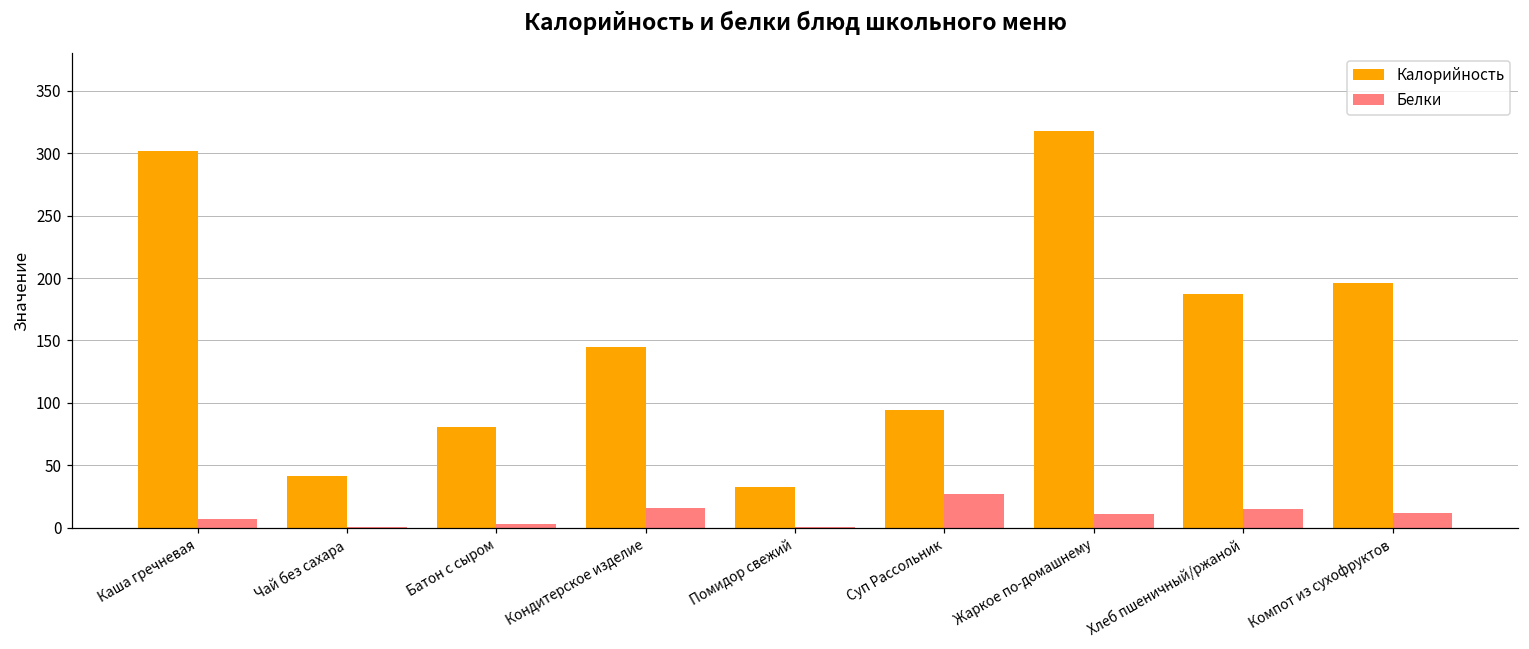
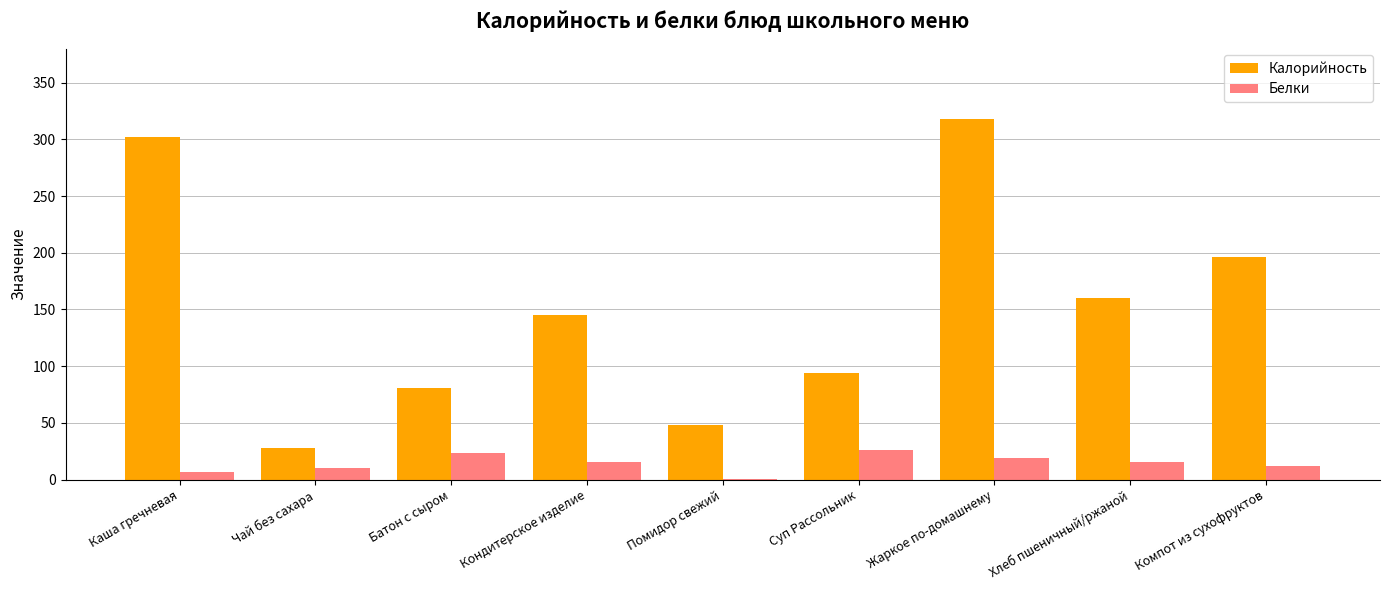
Калорийность, Чай без сахара: 41 -> 28
Белки, Чай без сахара: 0 -> 10
Белки, Батон с сыром: 3 -> 23
Калорийность, Помидор свежий: 32 -> 48
Белки, Жаркое по-домашнему: 11 -> 19
Калорийность, Хлеб пшеничный/ржаной: 187 -> 160
